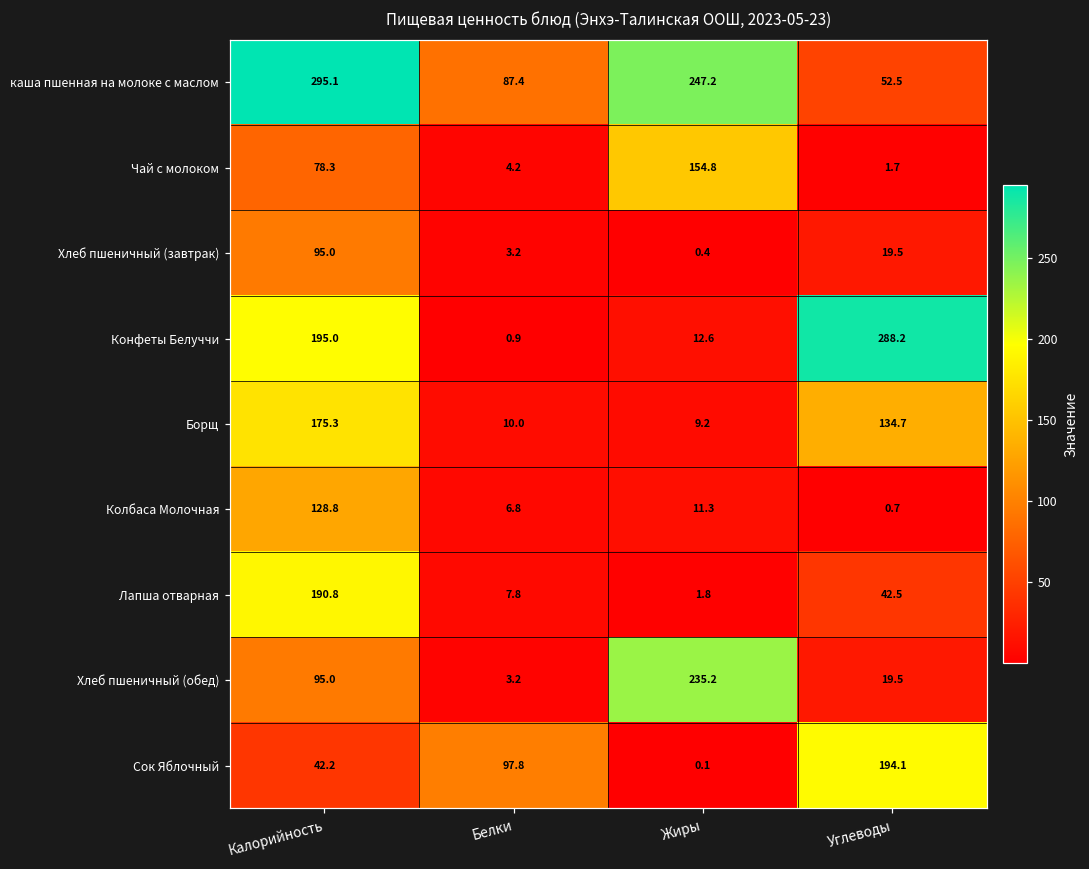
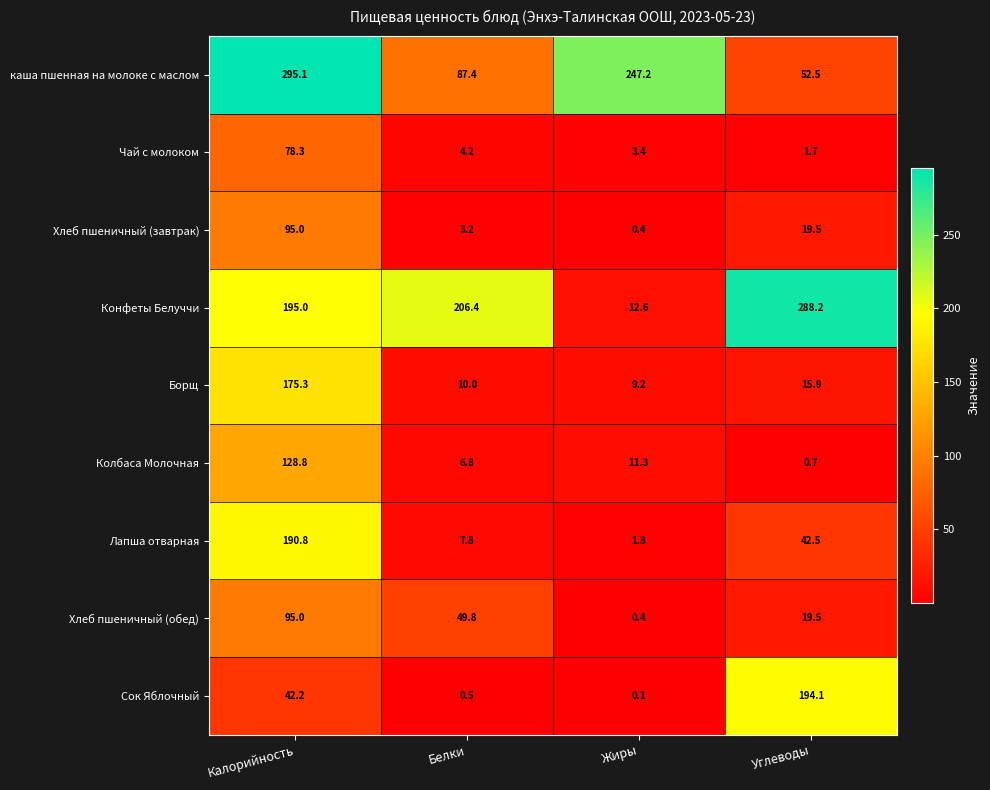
Чай с молоком, Жиры: 154.8 -> 3.4
Конфеты Белуччи, Белки: 0.9 -> 206.4
Борщ, Углеводы: 134.7 -> 15.9
Хлеб пшеничный (обед), Белки: 3.2 -> 49.8
Хлеб пшеничный (обед), Жиры: 235.2 -> 0.4
Сок Яблочный, Белки: 97.8 -> 0.5
